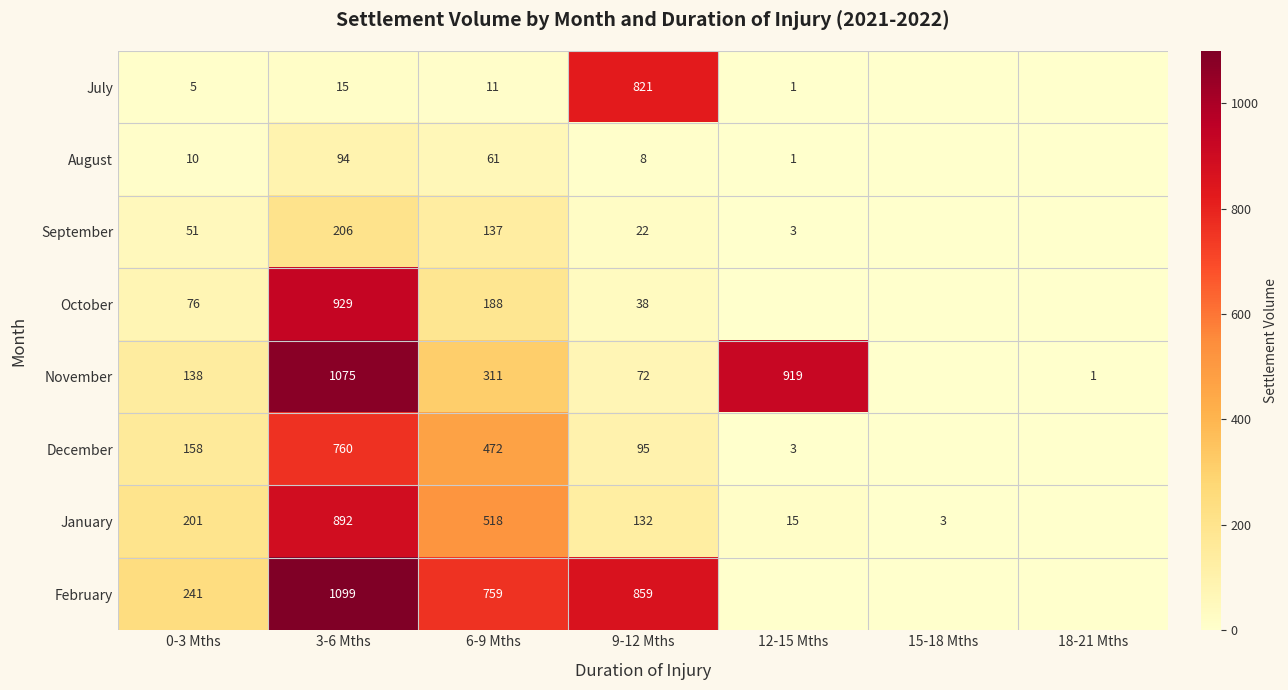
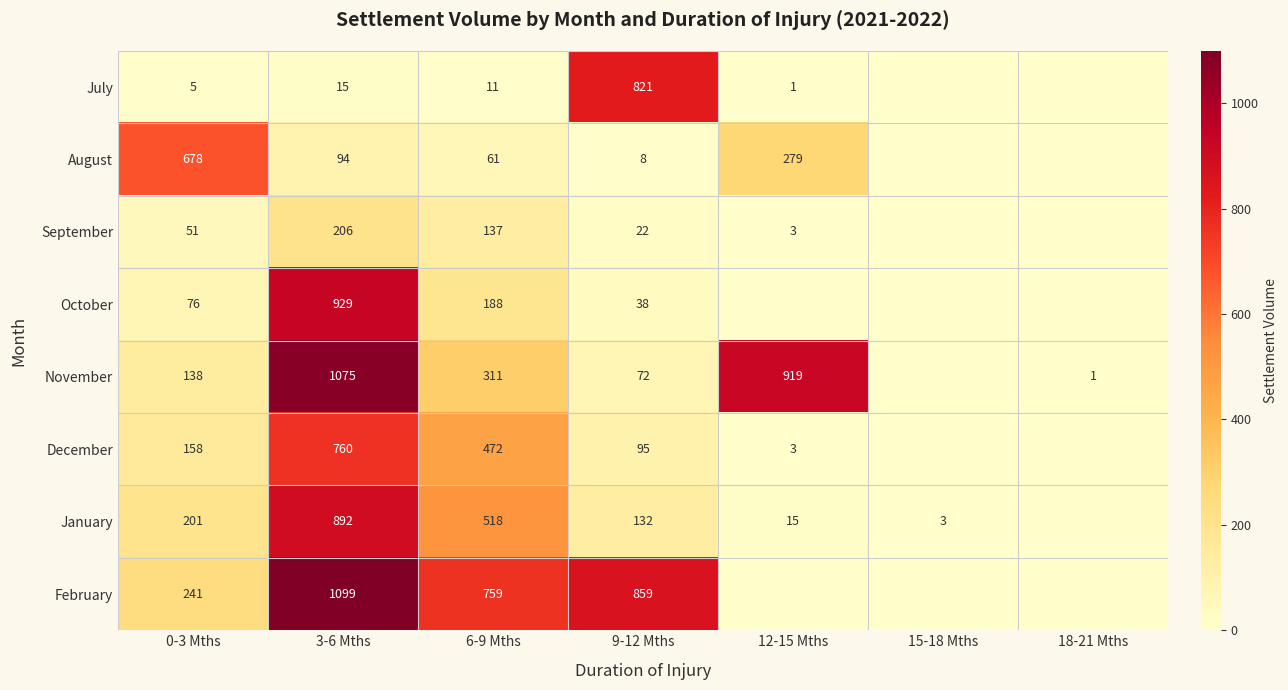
August, 0-3 Mths: 10 -> 678
August, 12-15 Mths: 1 -> 279
